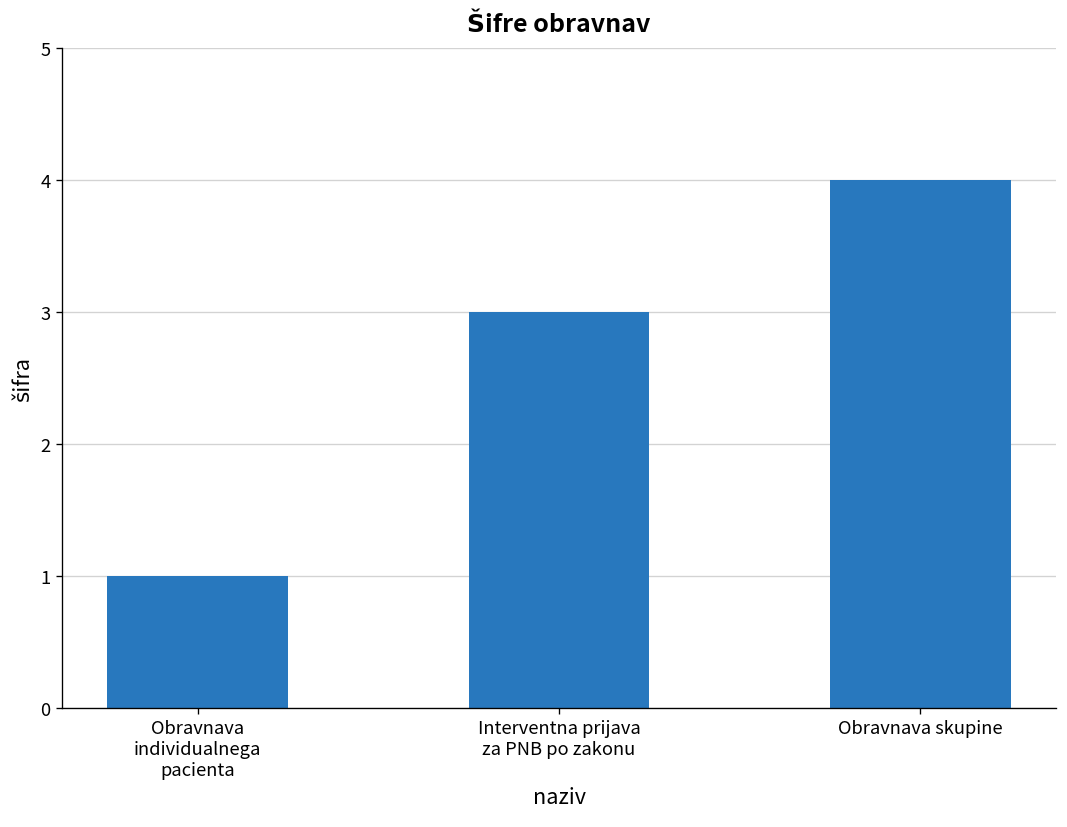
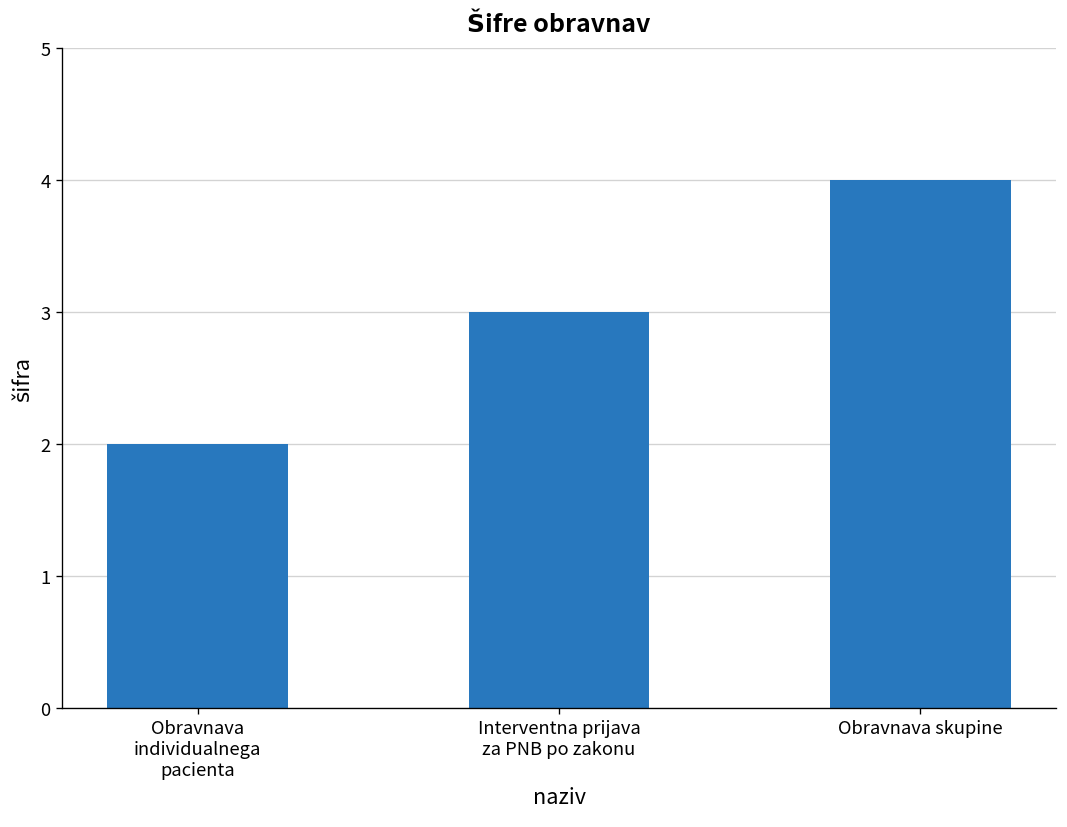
Obravnava individualnega pacienta: 1 -> 2
